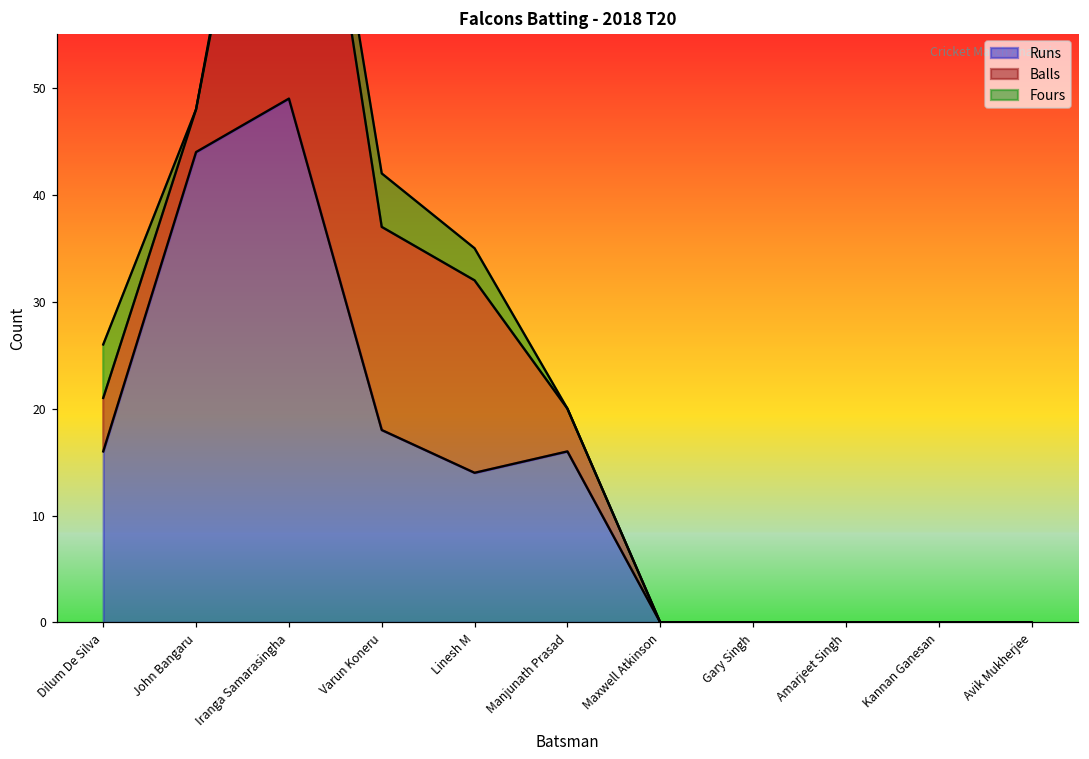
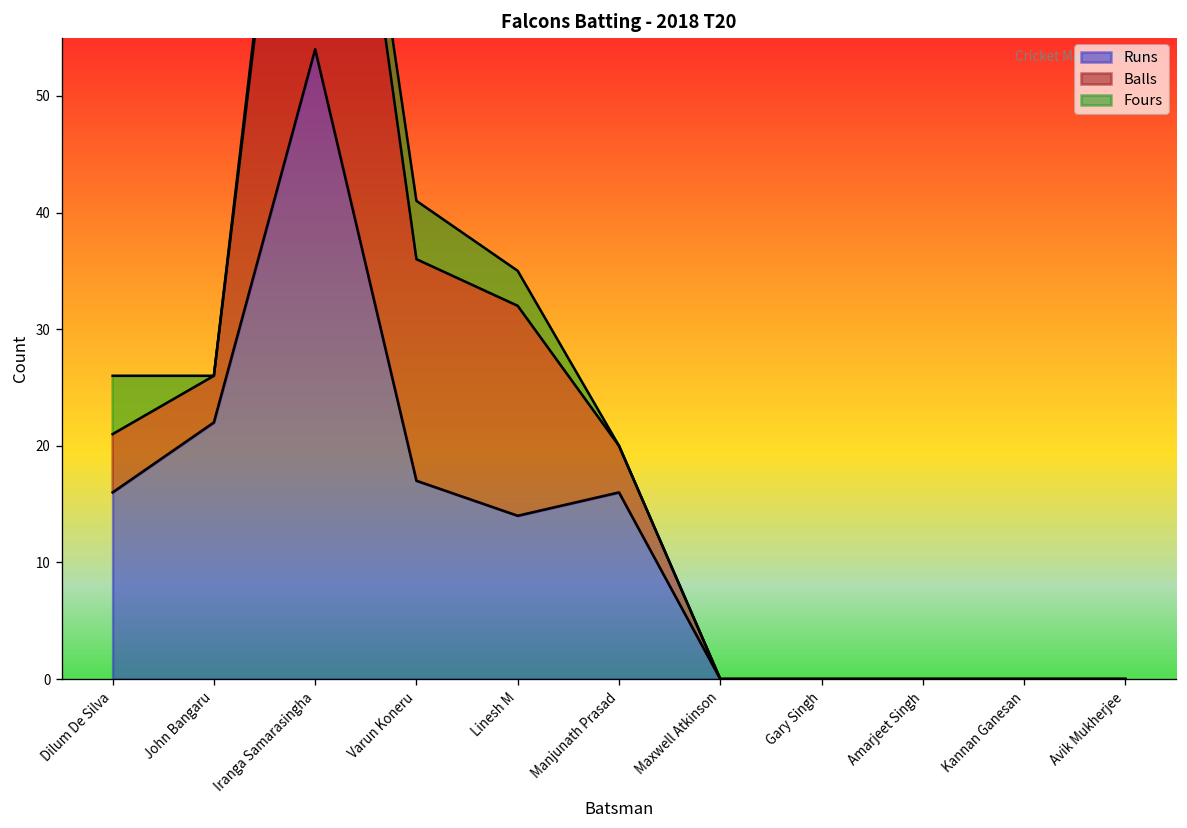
Runs, John Bangaru: 44 -> 22
Runs, Iranga Samarasingha: 49 -> 54
Runs, Varun Koneru: 18 -> 17
